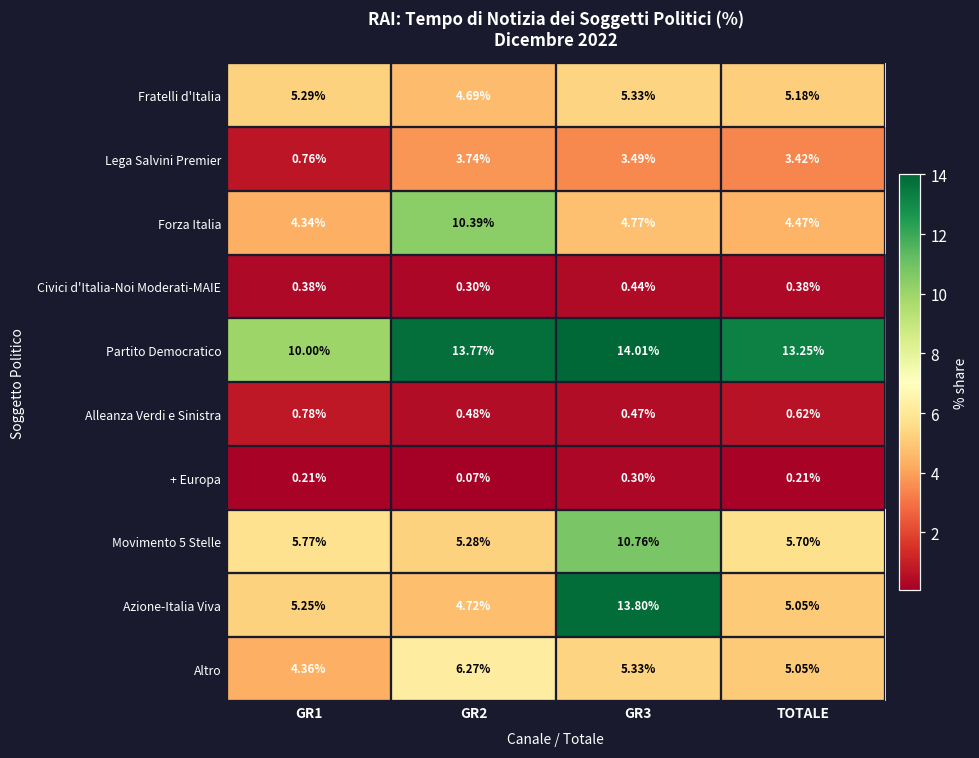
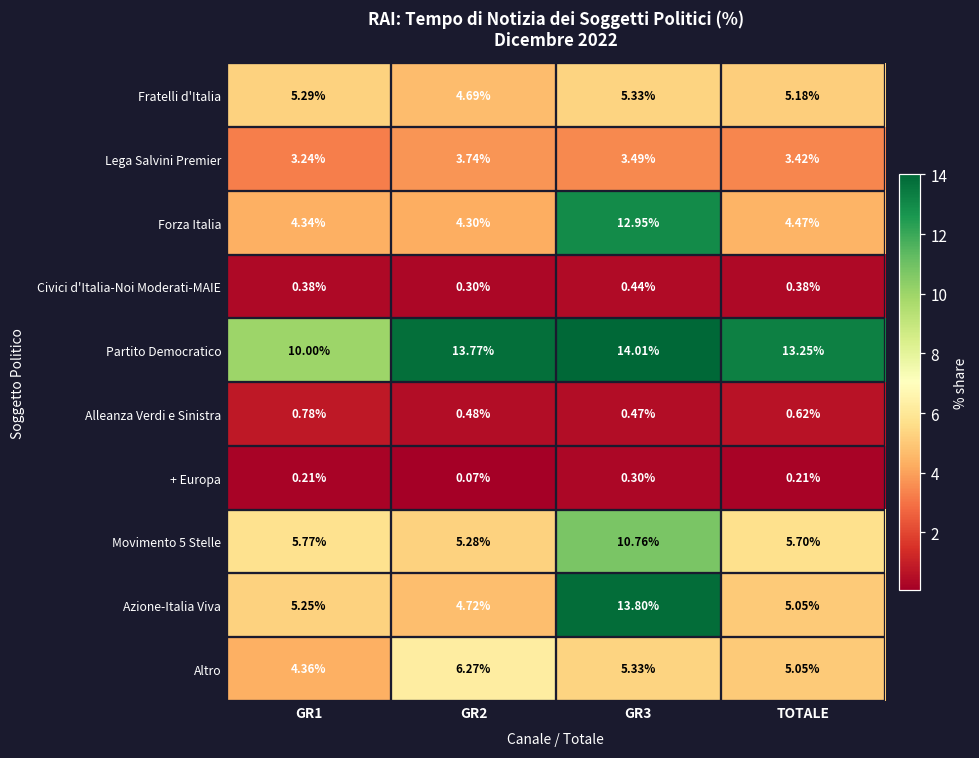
Lega Salvini Premier, GR1: 0.76% -> 3.24%
Forza Italia, GR2: 10.39% -> 4.30%
Forza Italia, GR3: 4.77% -> 12.95%
